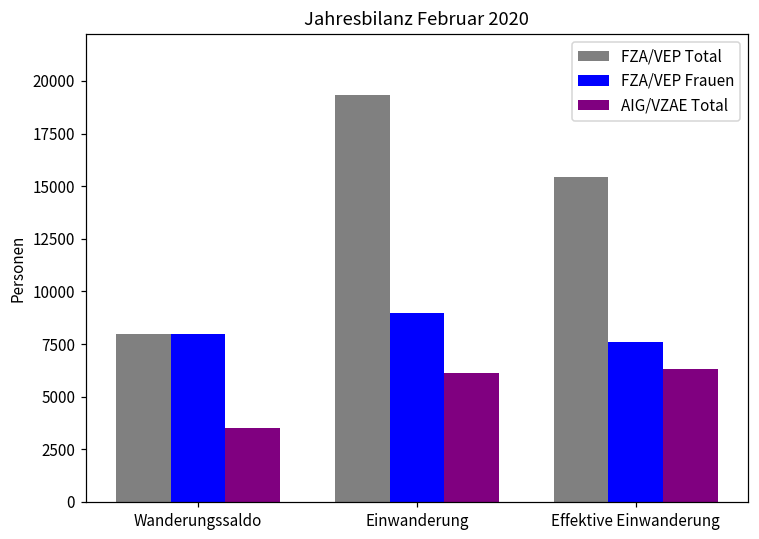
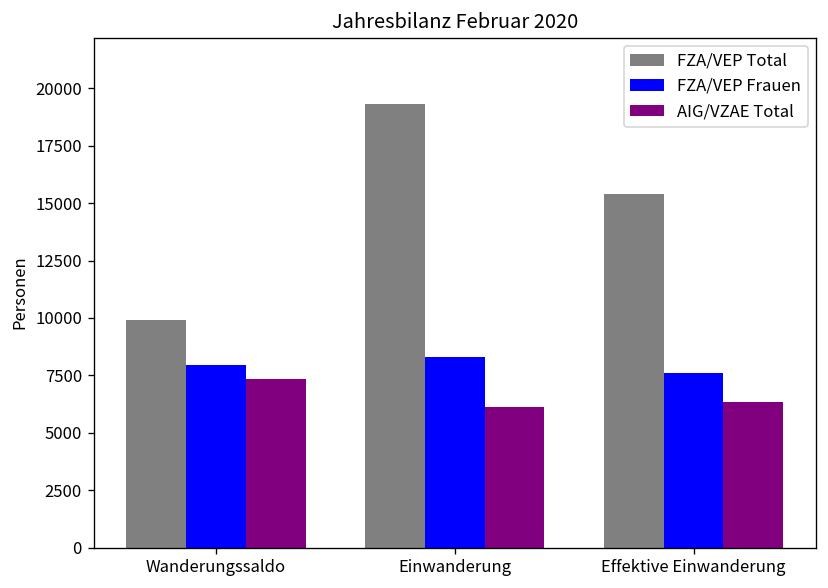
FZA/VEP Total, Wanderungssaldo: 8000 -> 9900
AIG/VZAE Total, Wanderungssaldo: 3500 -> 7400
FZA/VEP Frauen, Einwanderung: 9000 -> 8300
